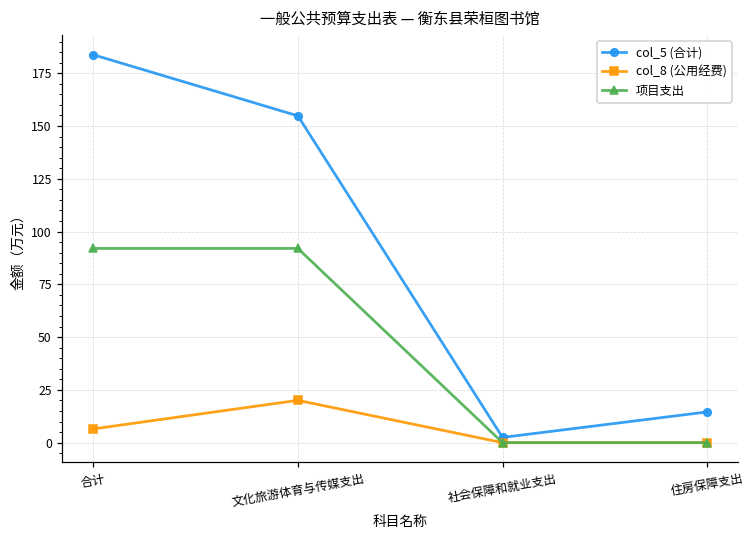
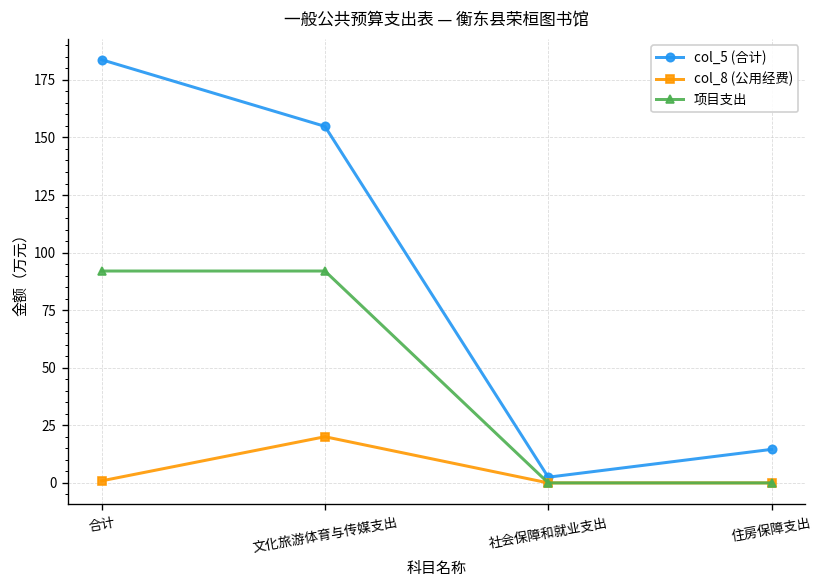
col_8 (公用经费), 合计: 7 -> 1
